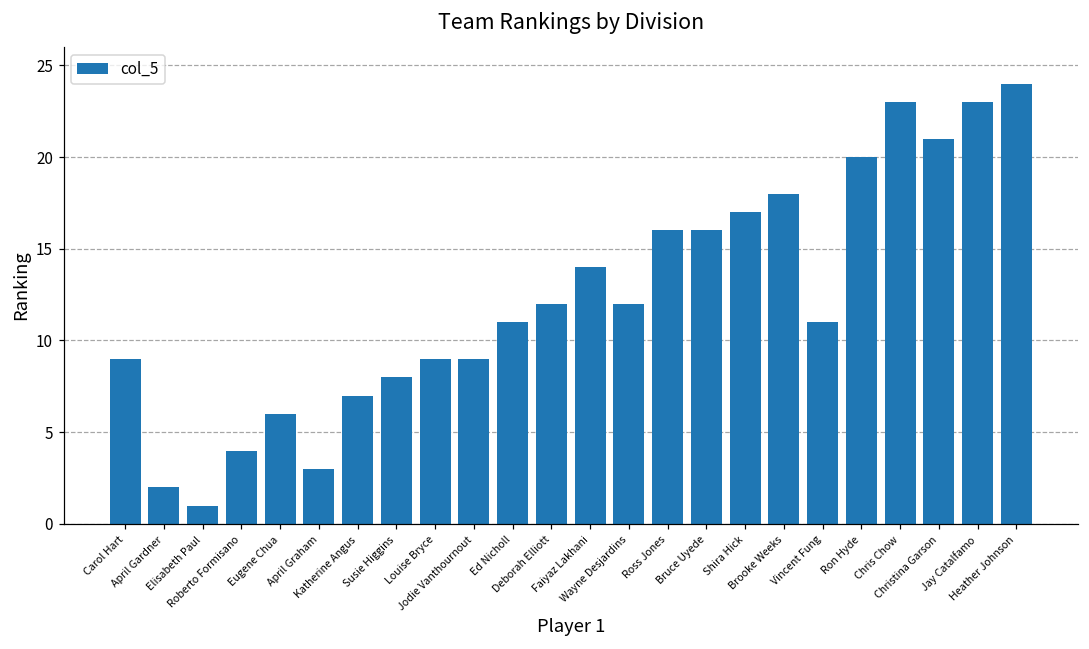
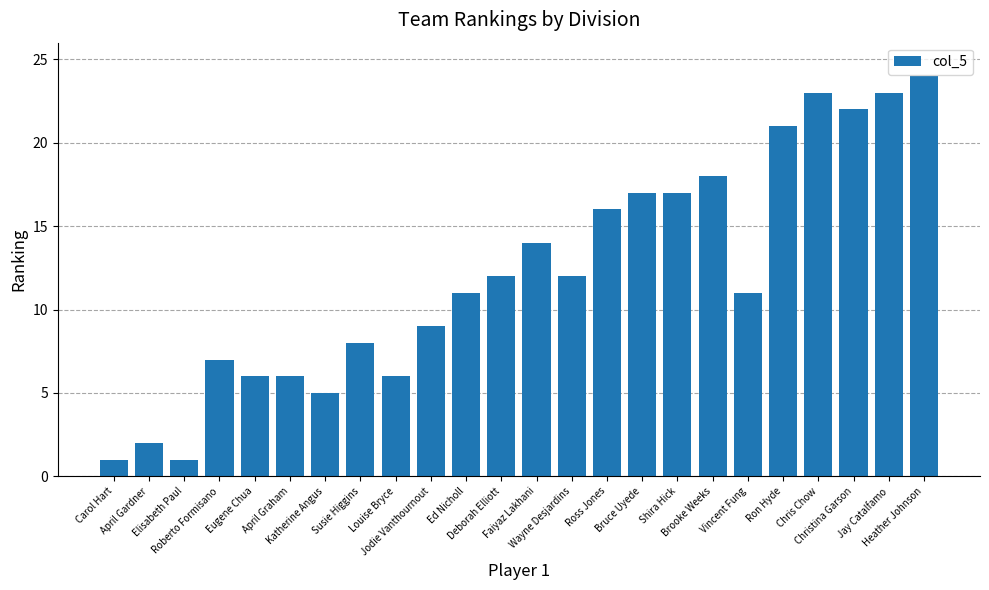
Carol Hart: 9 -> 1
Roberto Formisano: 4 -> 7
April Graham: 3 -> 6
Katherine Angus: 7 -> 5
Louise Bryce: 9 -> 6
Bruce Uyede: 16 -> 17
Ron Hyde: 20 -> 21
Christina Garson: 21 -> 22
